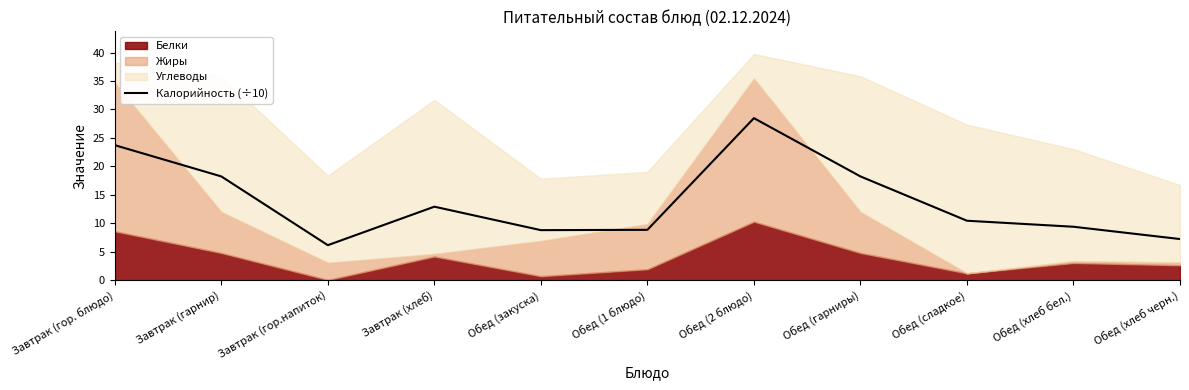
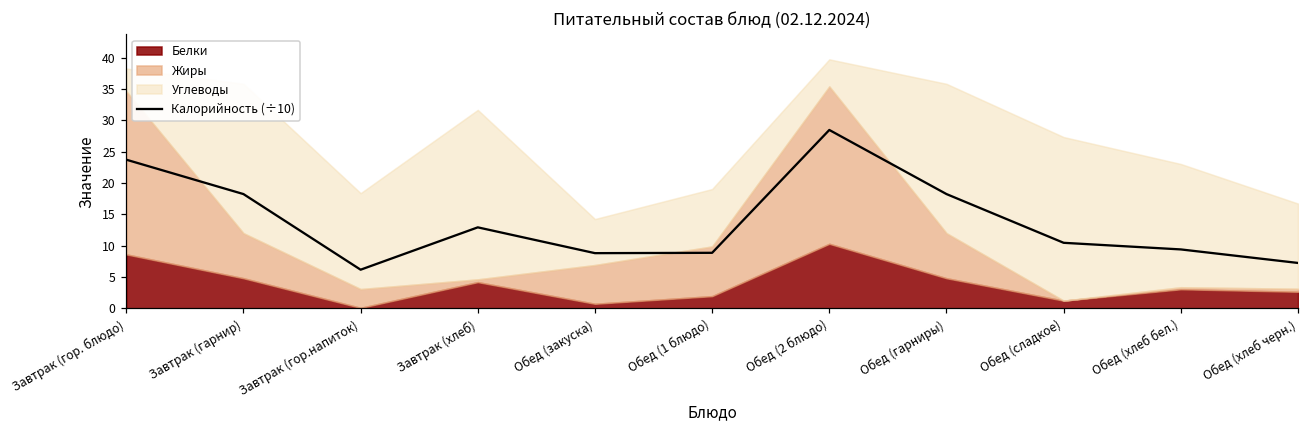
Углеводы, Обед (закуска): 11 -> 7
